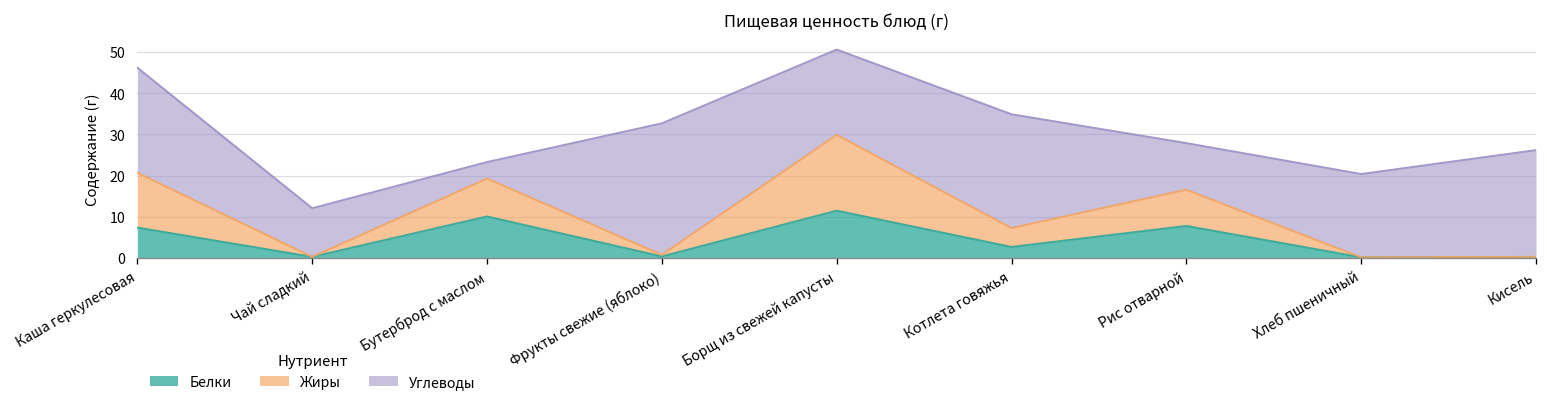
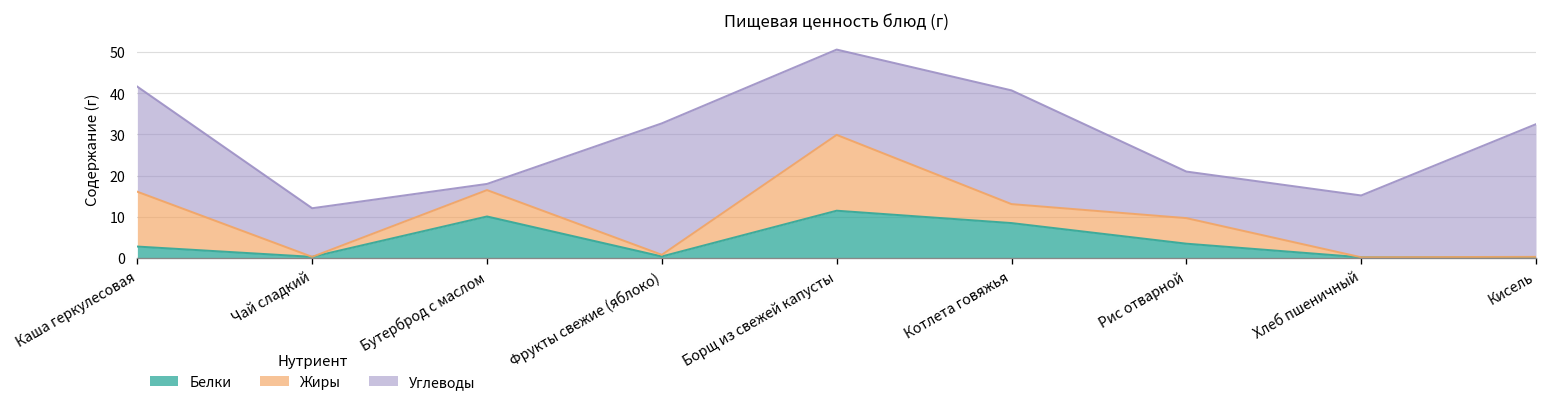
Белки, Каша геркулесовая: 7 -> 3
Жиры, Бутерброд с маслом: 9 -> 6
Углеводы, Бутерброд с маслом: 4 -> 2
Белки, Котлета говяжья: 3 -> 9
Белки, Рис отварной: 8 -> 4
Жиры, Рис отварной: 9 -> 6
Углеводы, Хлеб пшеничный: 20 -> 15
Углеводы, Кисель: 26 -> 32
